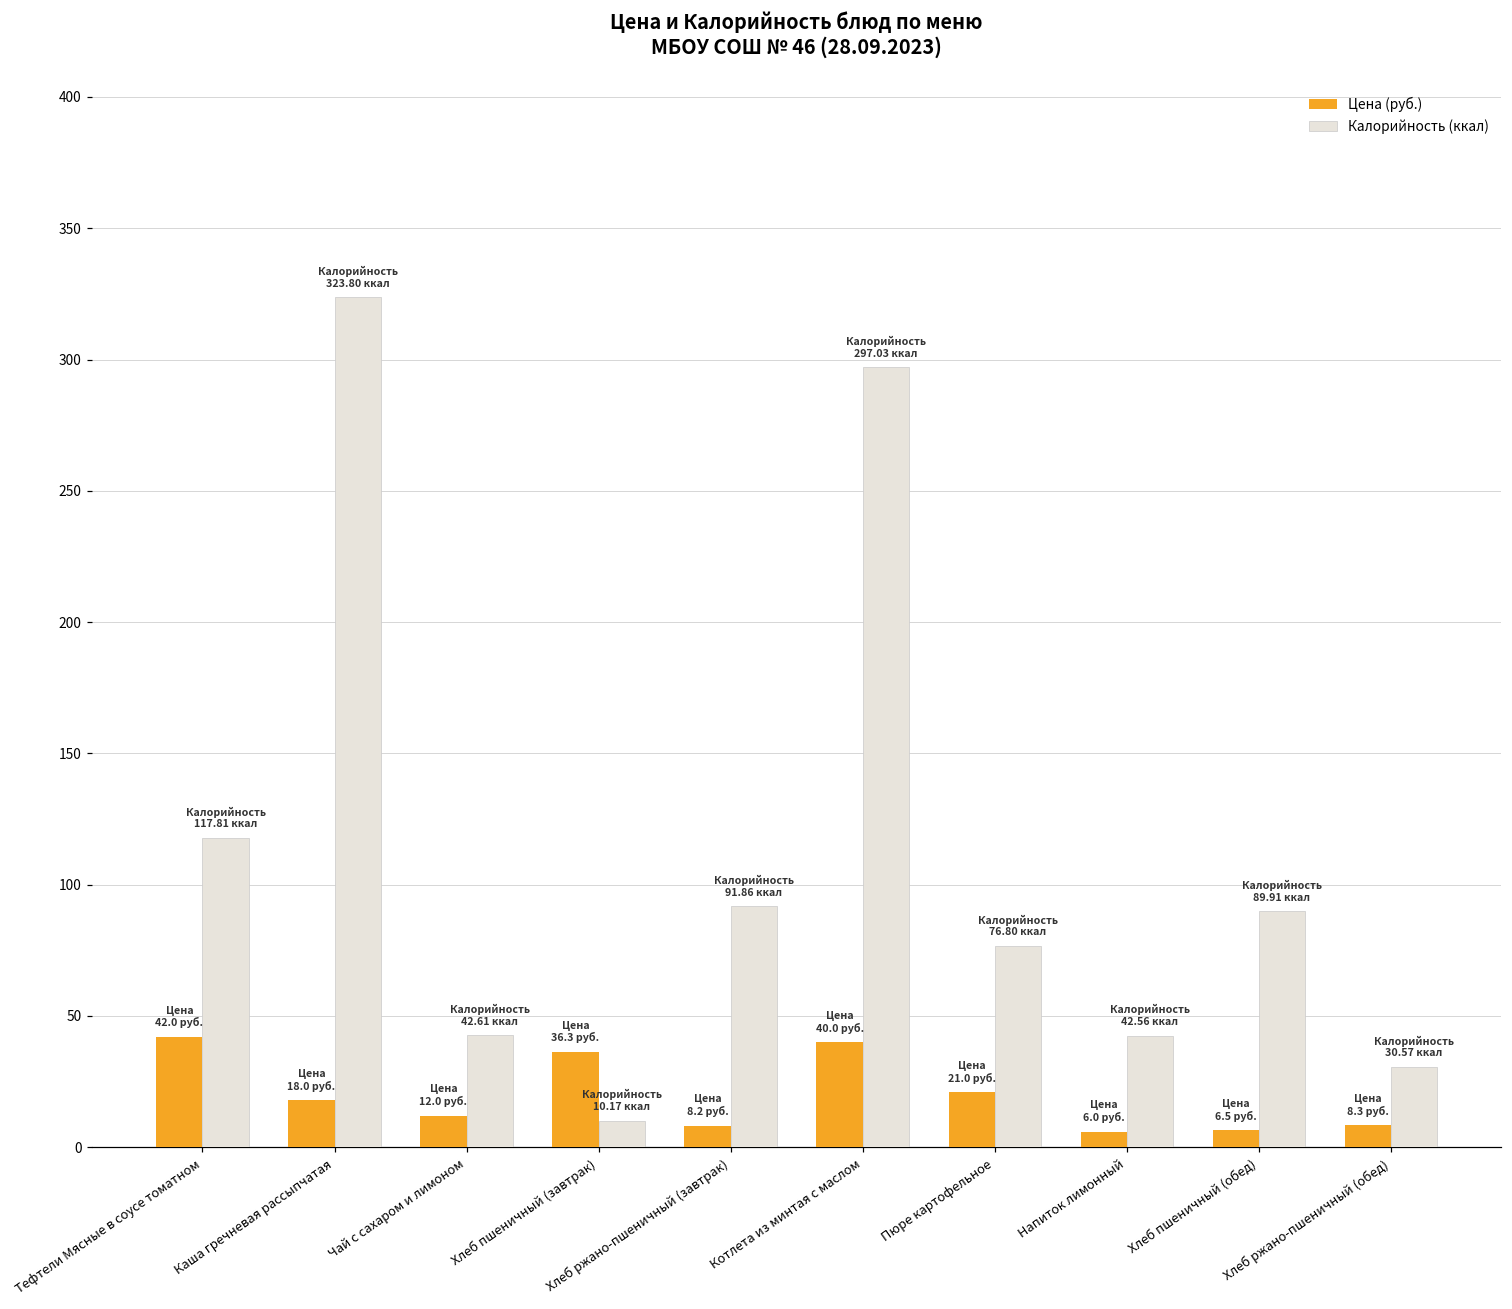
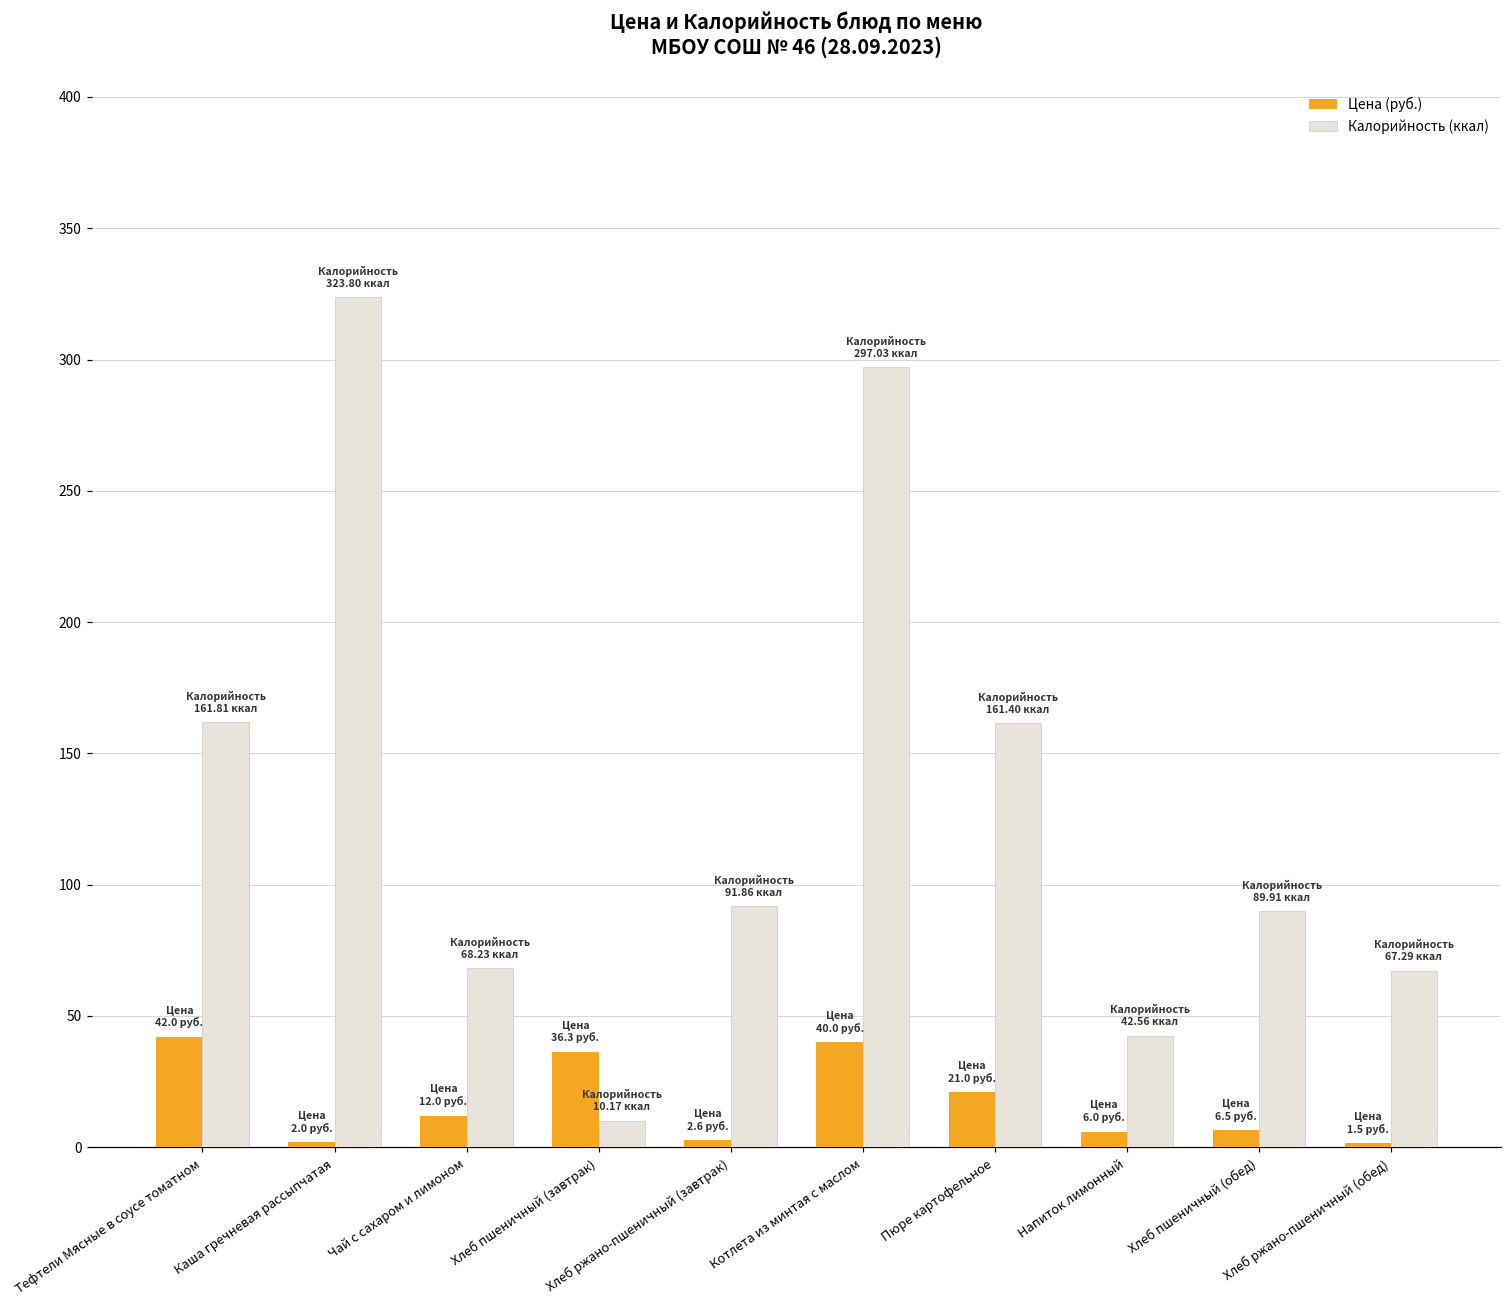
Калорийность (ккал), Тефтели Мясные в соусе томатном: 117.81 -> 161.81
Цена (руб.), Каша гречневая рассыпчатая: 18.0 -> 2.0
Калорийность (ккал), Чай с сахаром и лимоном: 42.61 -> 68.23
Цена (руб.), Хлеб ржано-пшеничный (завтрак): 8.2 -> 2.6
Калорийность (ккал), Пюре картофельное: 76.80 -> 161.40
Цена (руб.), Хлеб ржано-пшеничный (обед): 8.3 -> 1.5
Калорийность (ккал), Хлеб ржано-пшеничный (обед): 30.57 -> 67.29
